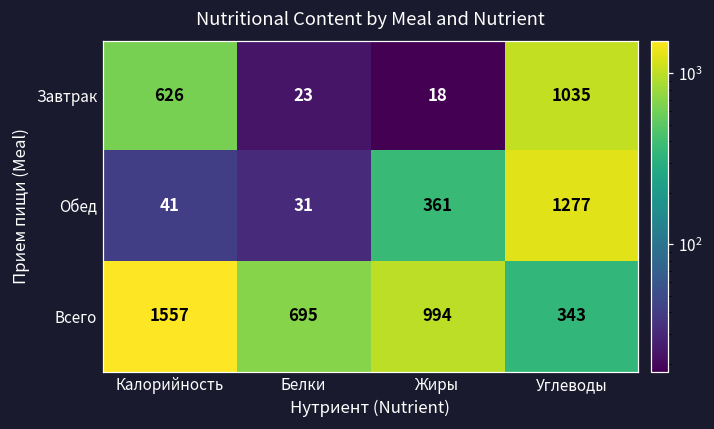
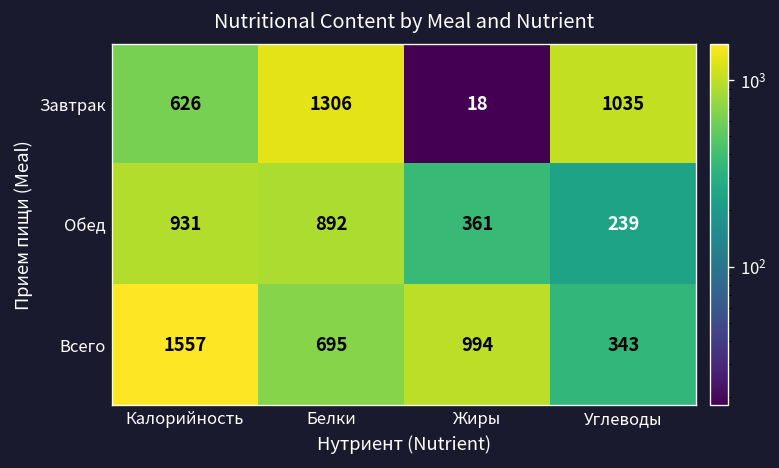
Завтрак, Белки: 23 -> 1306
Обед, Калорийность: 41 -> 931
Обед, Белки: 31 -> 892
Обед, Углеводы: 1277 -> 239
